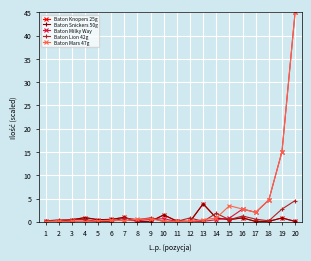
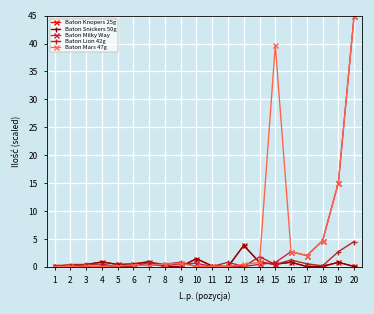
Baton Mars 47g, 15: 3 -> 40
